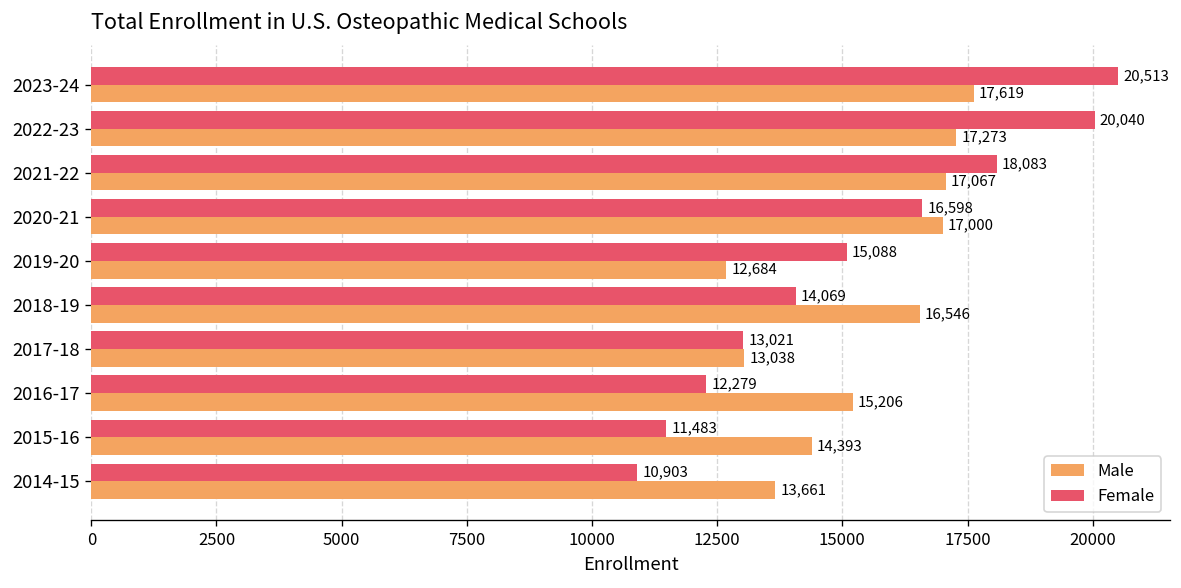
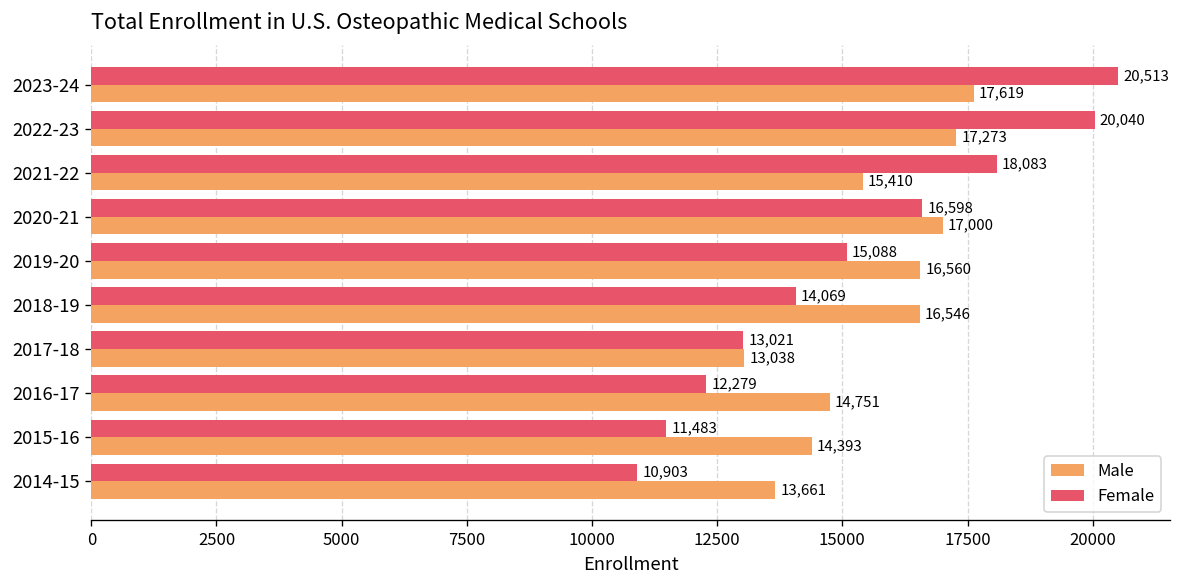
Male, 2021-22: 17,067 -> 15,410
Male, 2019-20: 12,684 -> 16,560
Male, 2016-17: 15,206 -> 14,751
